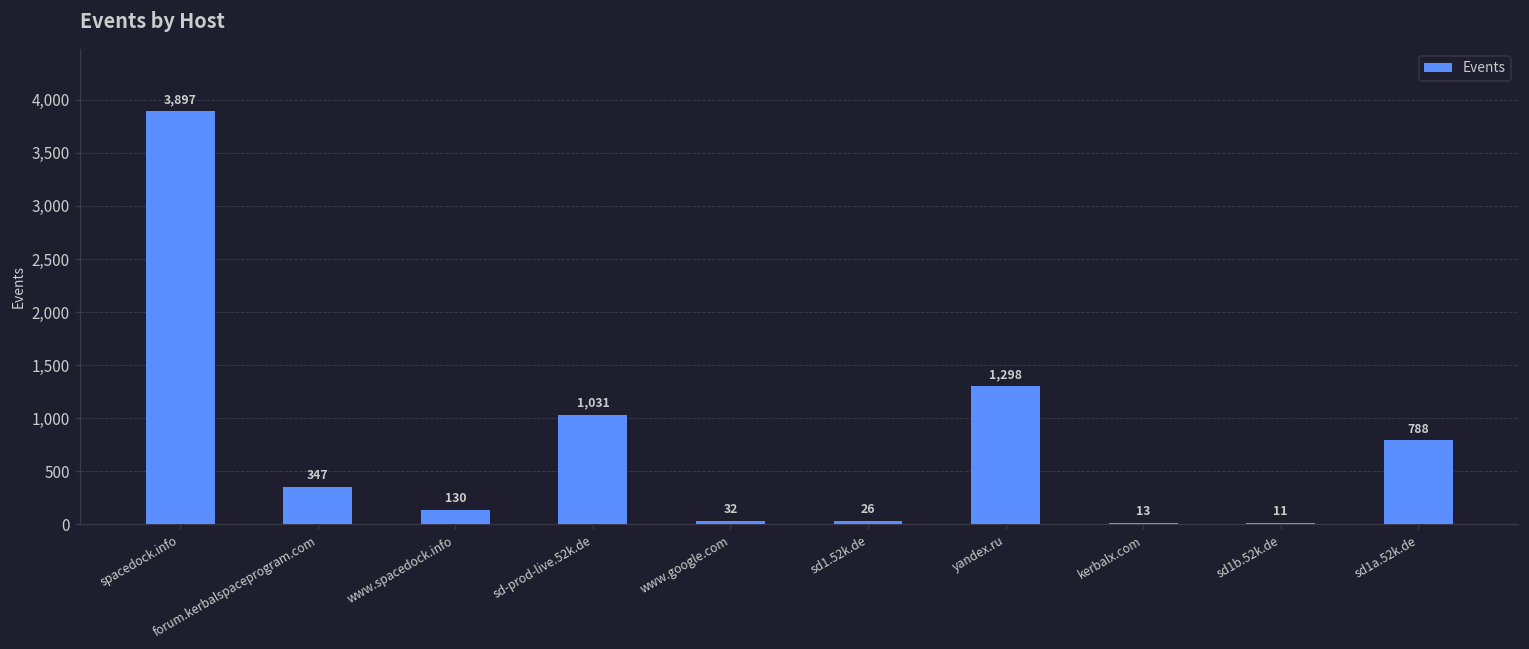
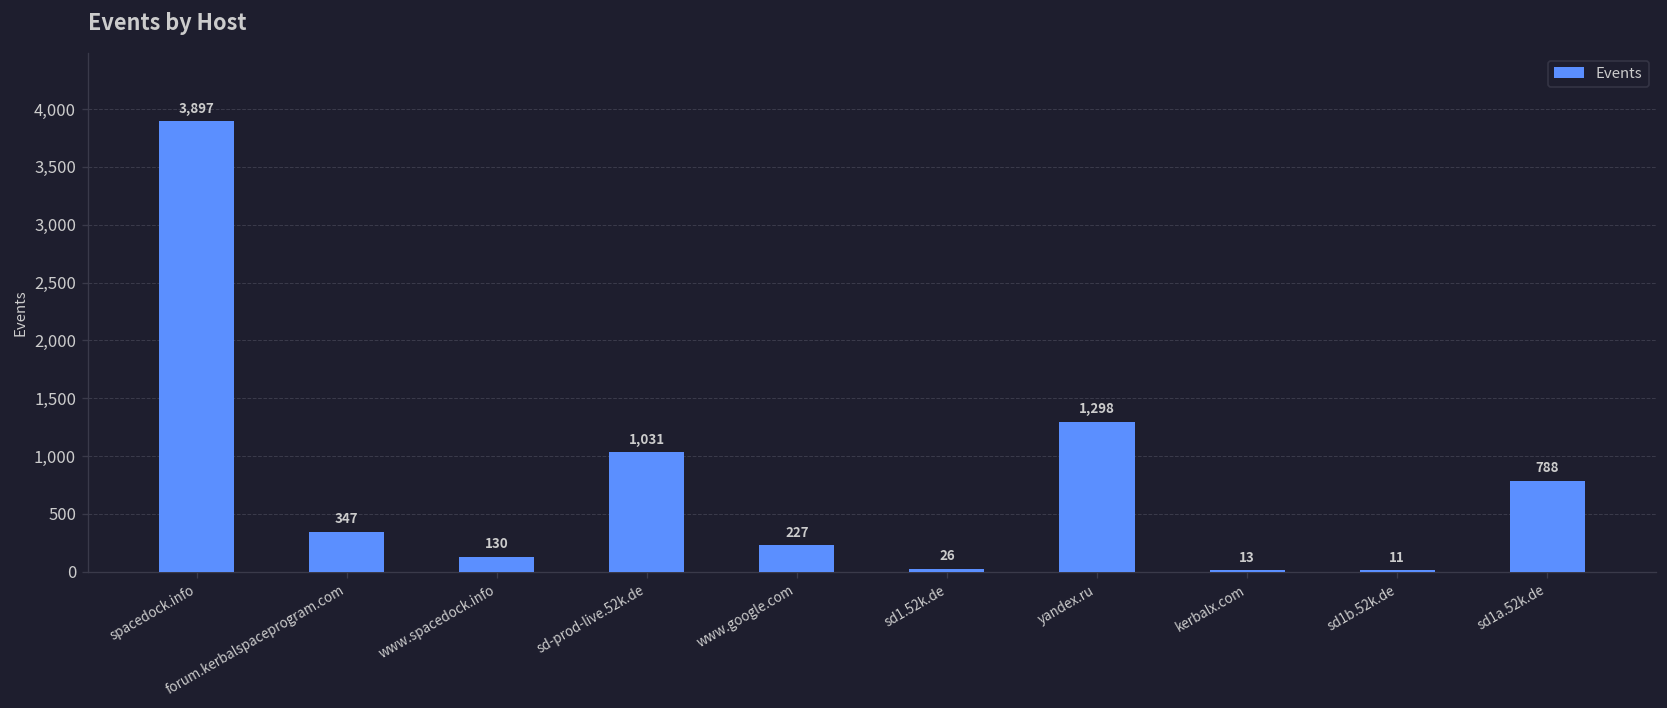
www.google.com: 32 -> 227
